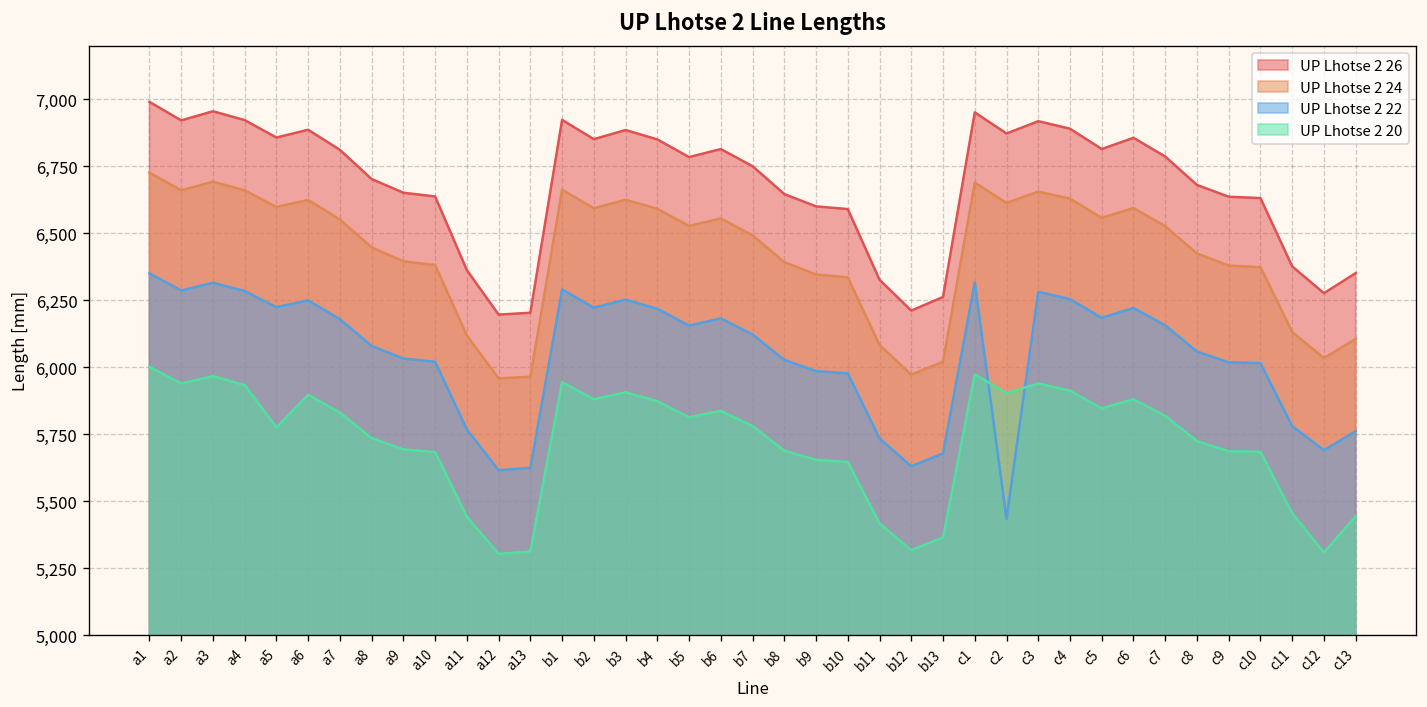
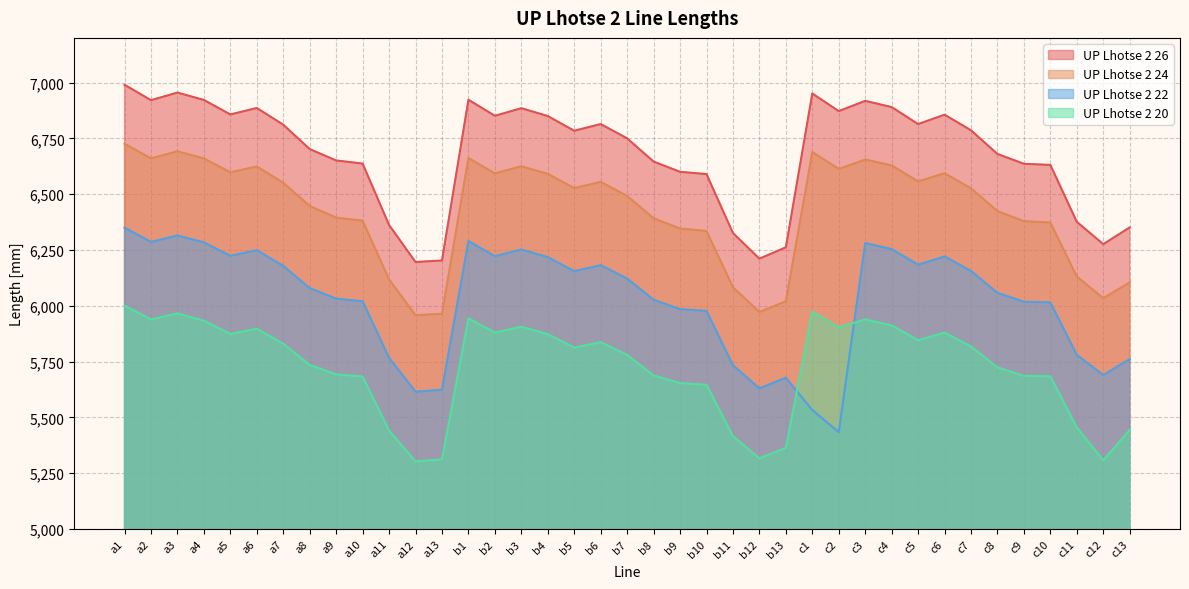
UP Lhotse 2 20, a5: 5,780 -> 5,870
UP Lhotse 2 22, c1: 6,320 -> 5,530
